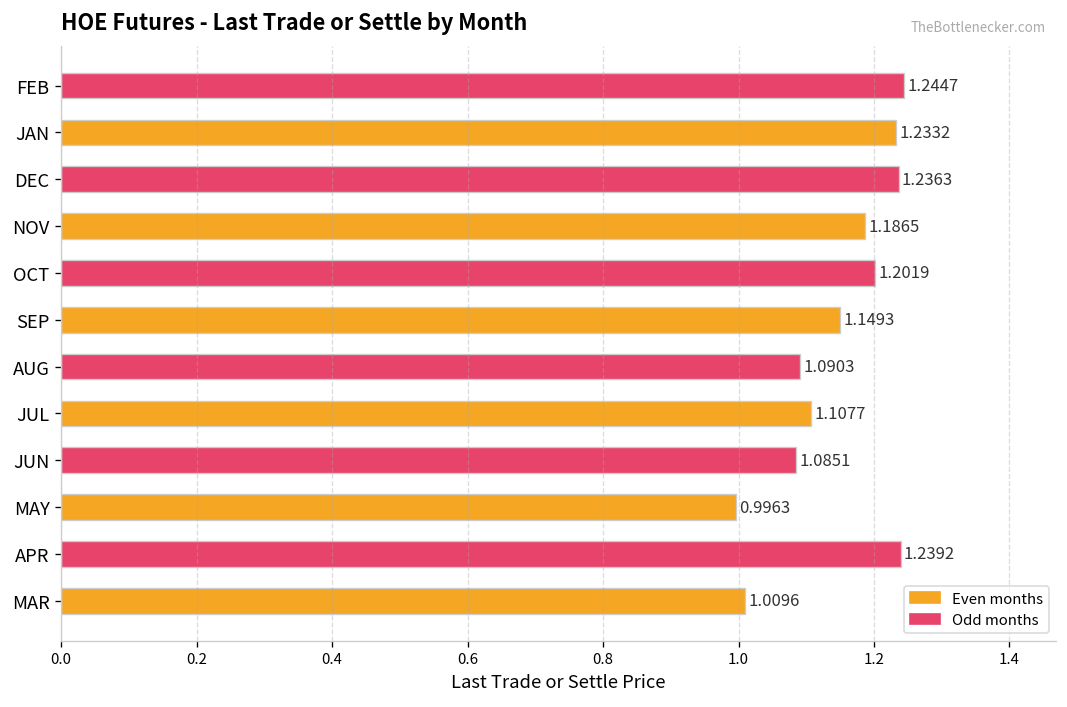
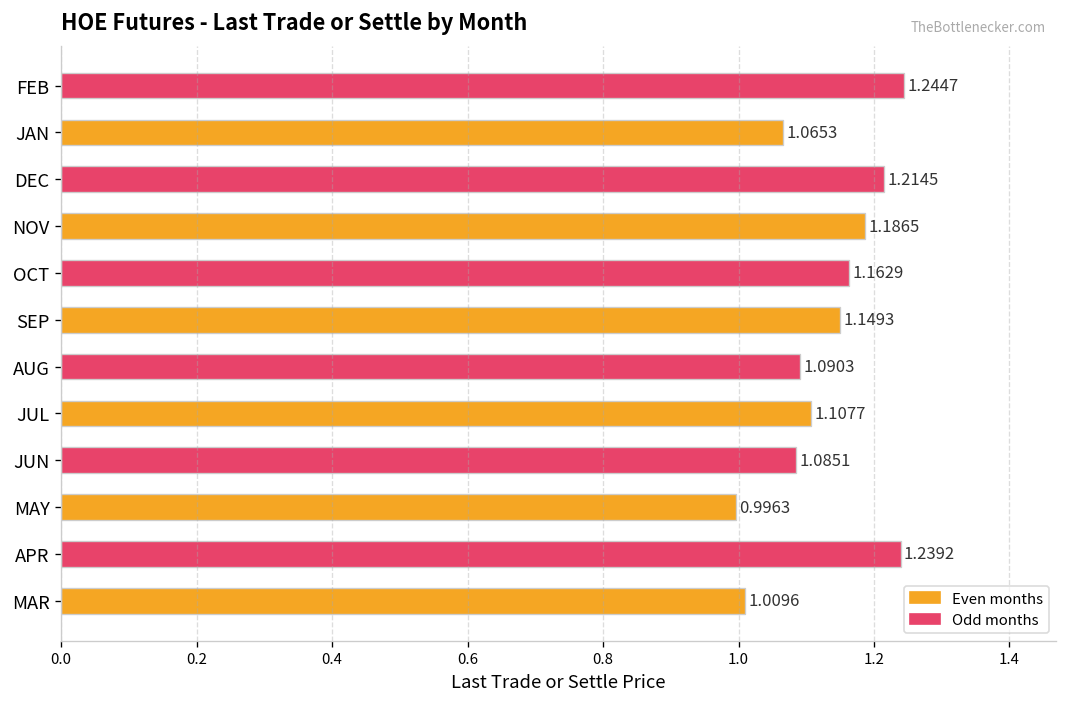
JAN: 1.2332 -> 1.0653
DEC: 1.2363 -> 1.2145
OCT: 1.2019 -> 1.1629
